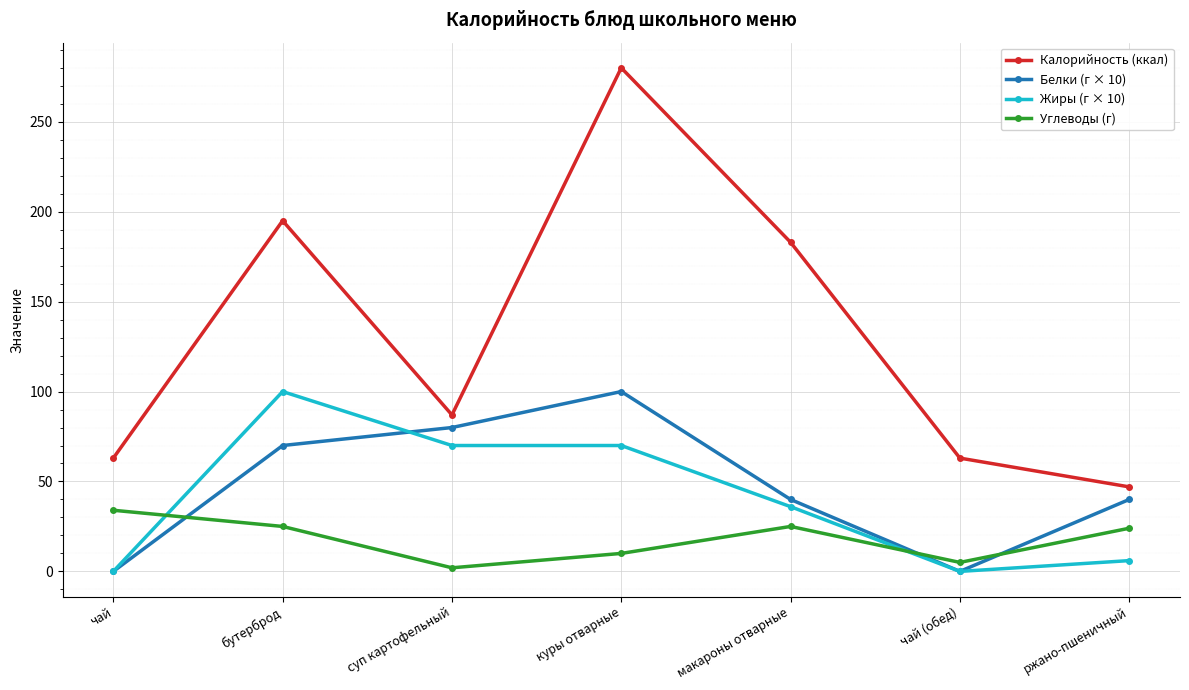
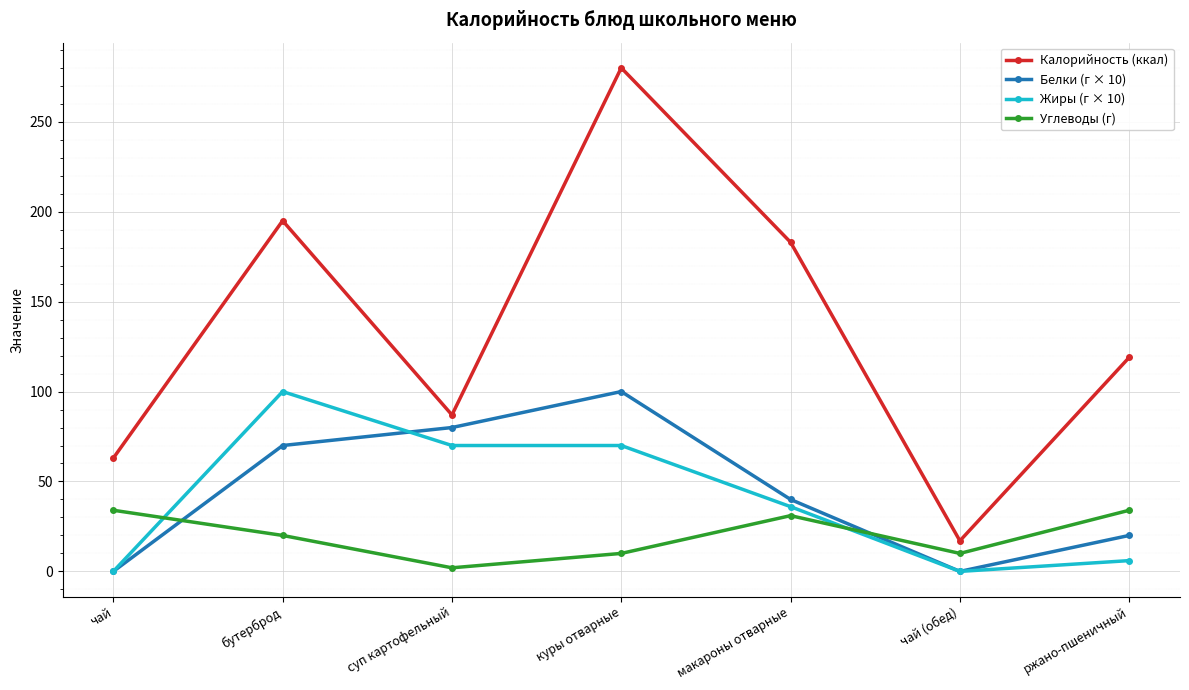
Углеводы (г), бутерброд: 25 -> 20
Углеводы (г), макароны отварные: 25 -> 31
Калорийность (ккал), чай (обед): 63 -> 17
Углеводы (г), чай (обед): 5 -> 10
Калорийность (ккал), ржано-пшеничный: 47 -> 119
Белки (г × 10), ржано-пшеничный: 40 -> 20
Углеводы (г), ржано-пшеничный: 24 -> 34
